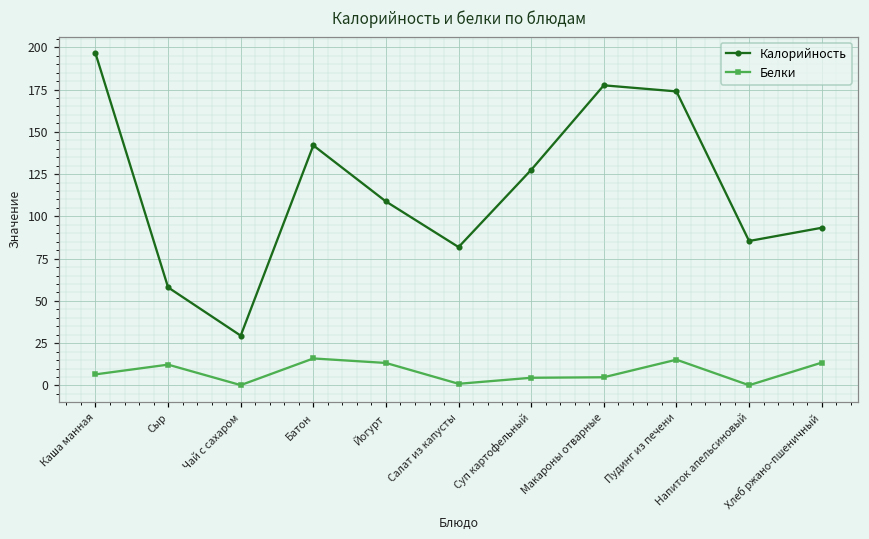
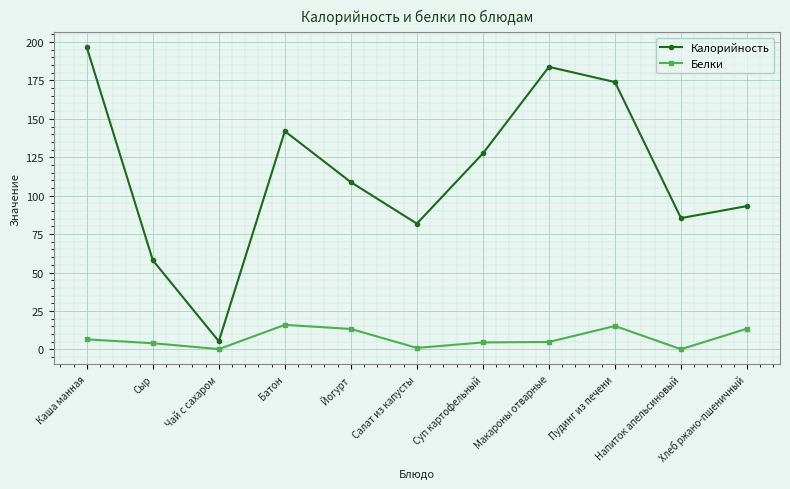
Белки, Сыр: 12 -> 4
Калорийность, Чай с сахаром: 29 -> 5
Калорийность, Макароны отварные: 178 -> 184
